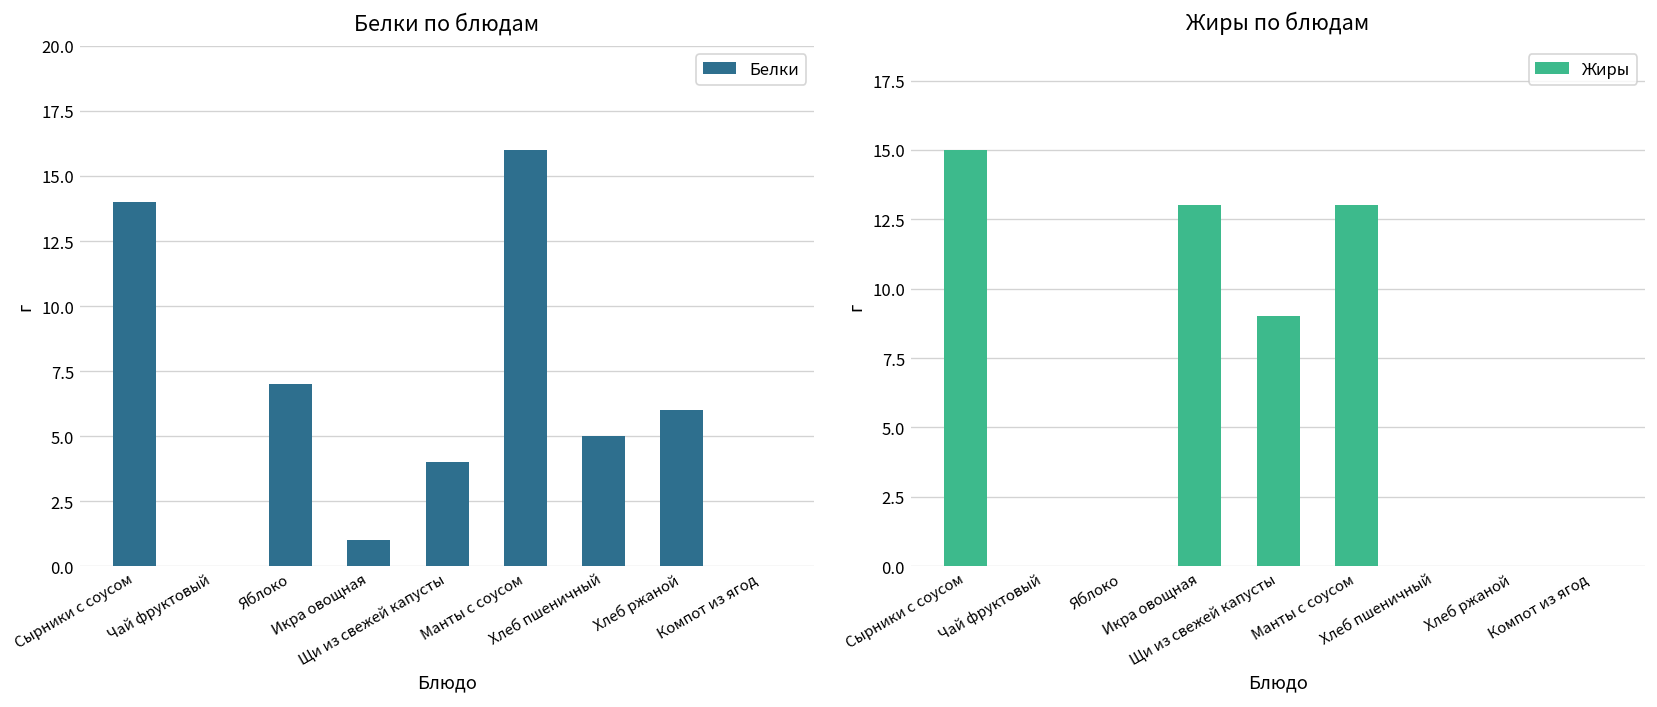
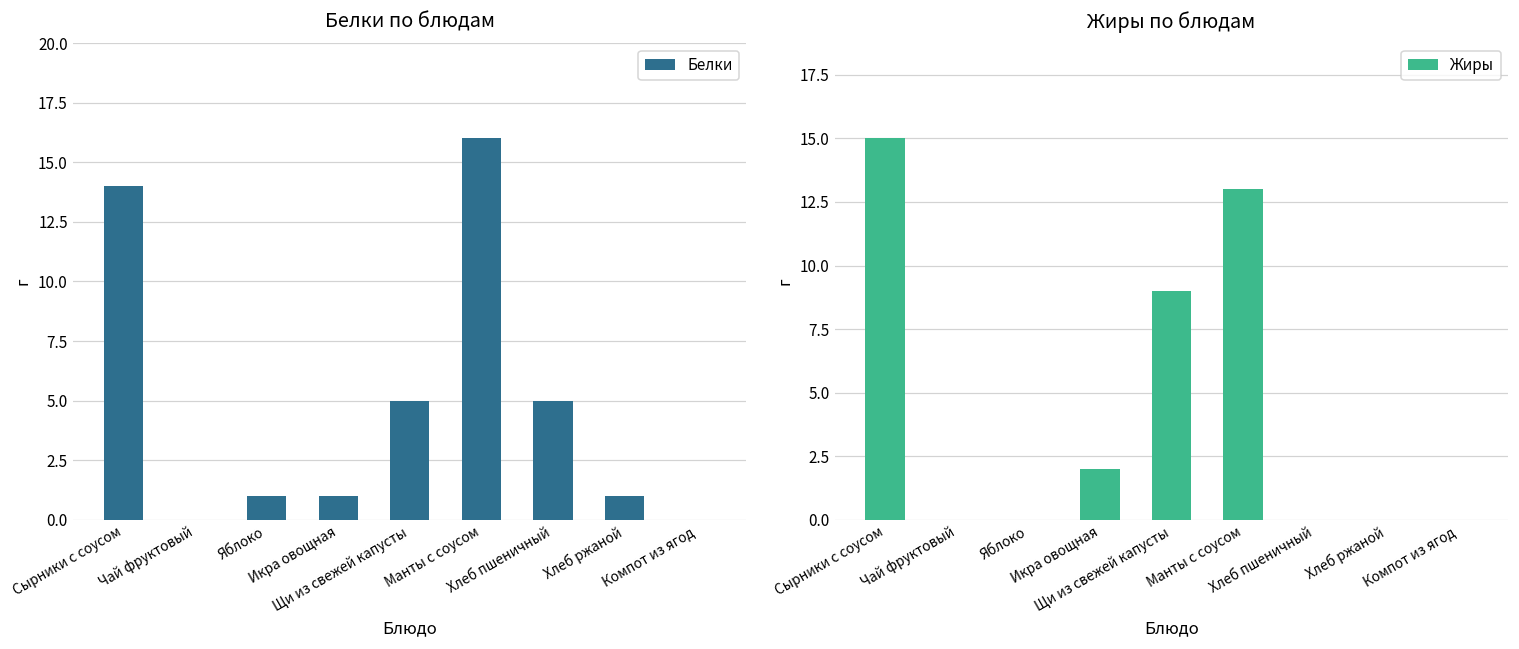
Белки по блюдам, Яблоко: 7 -> 1
Белки по блюдам, Щи из свежей капусты: 4 -> 5
Белки по блюдам, Хлеб ржаной: 6 -> 1
Жиры по блюдам, Икра овощная: 13 -> 2
